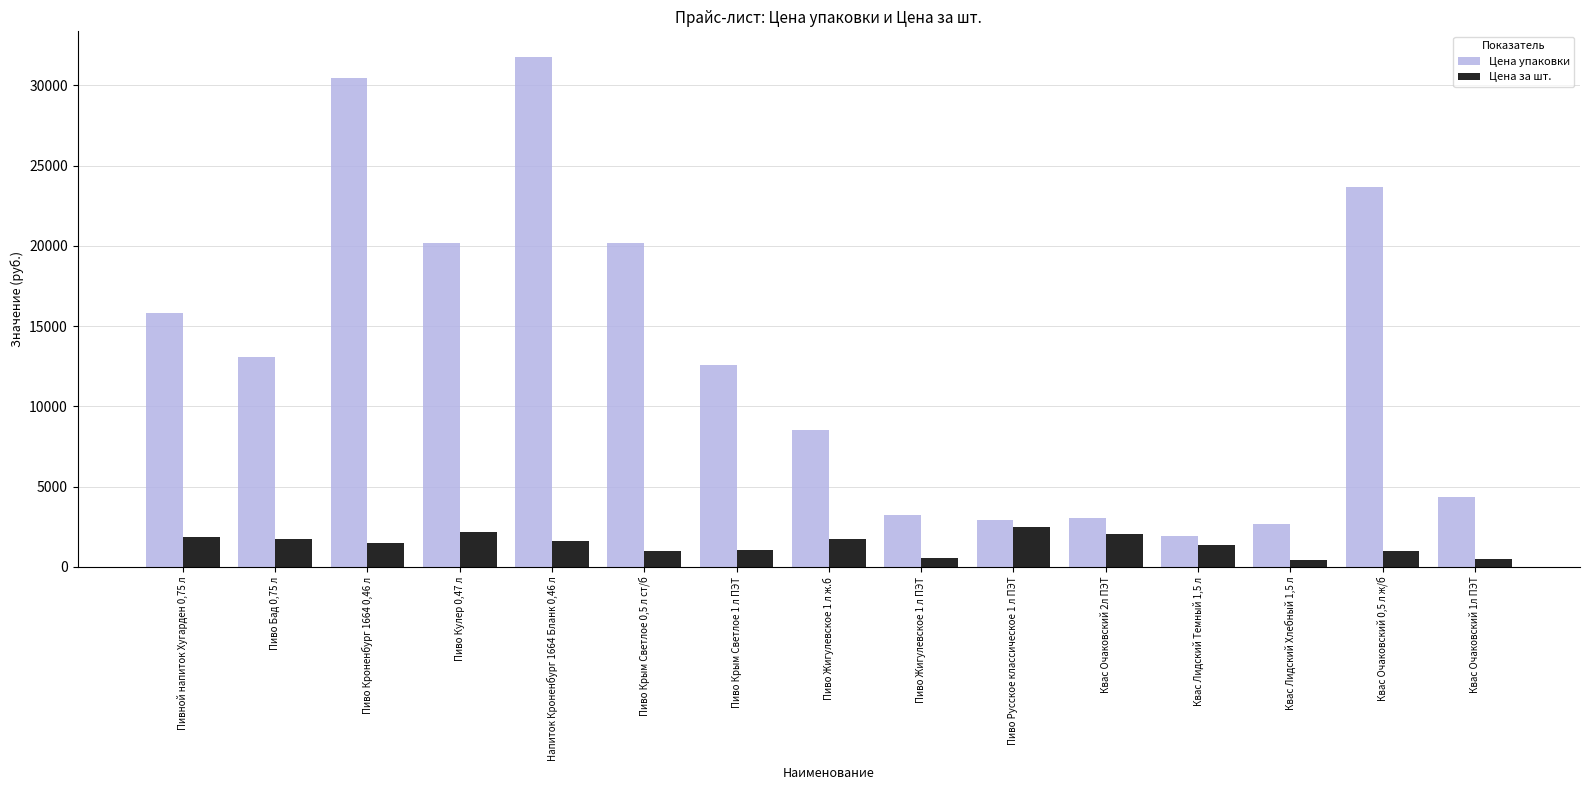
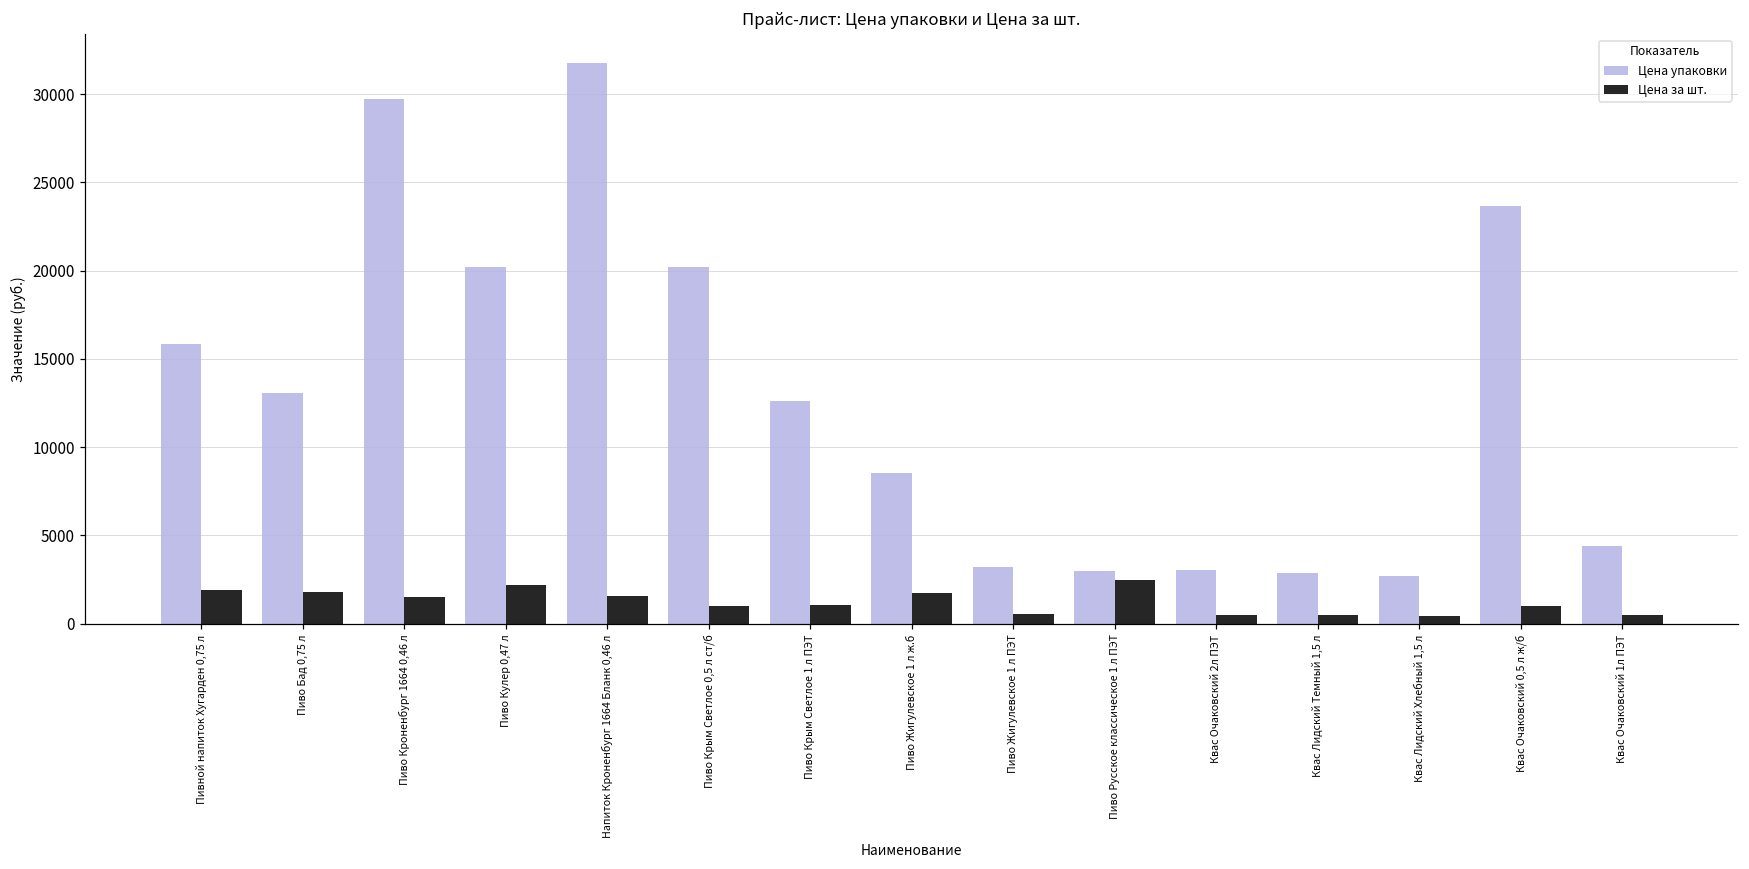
Цена упаковки, Пиво Кроненбург 1664 0,46 л: 30500 -> 29700
Цена за шт., Квас Очаковский 2л ПЭТ: 2100 -> 500
Цена упаковки, Квас Лидский Темный 1,5 л: 2000 -> 2900
Цена за шт., Квас Лидский Темный 1,5 л: 1400 -> 500
